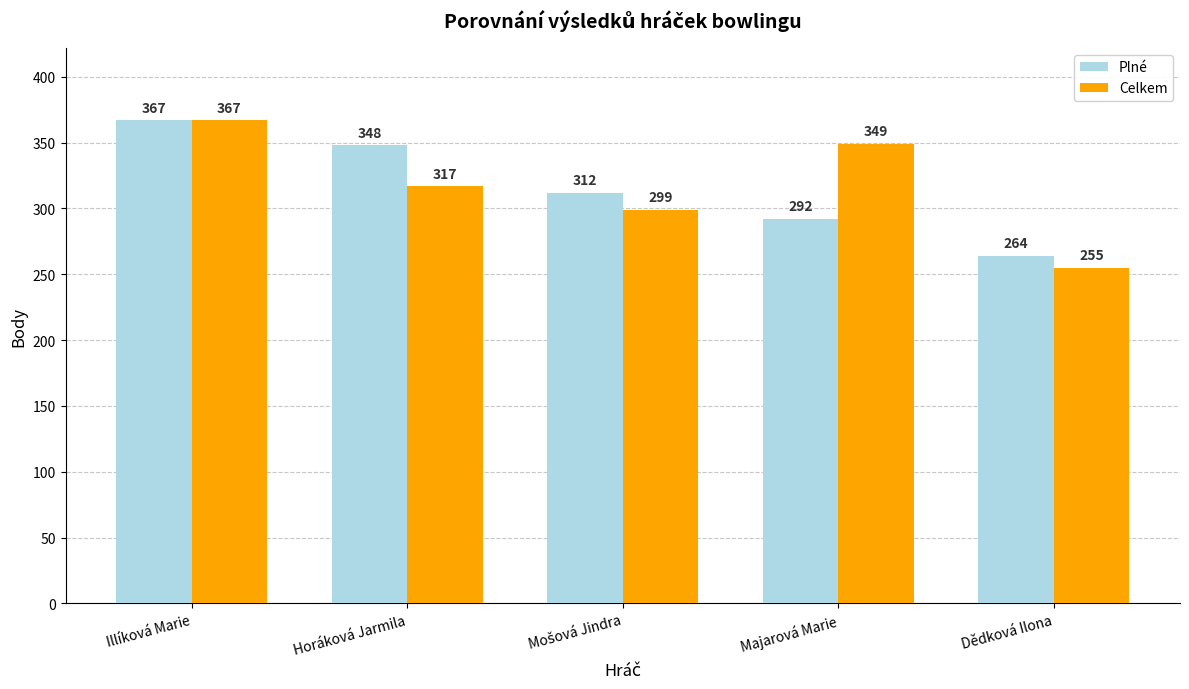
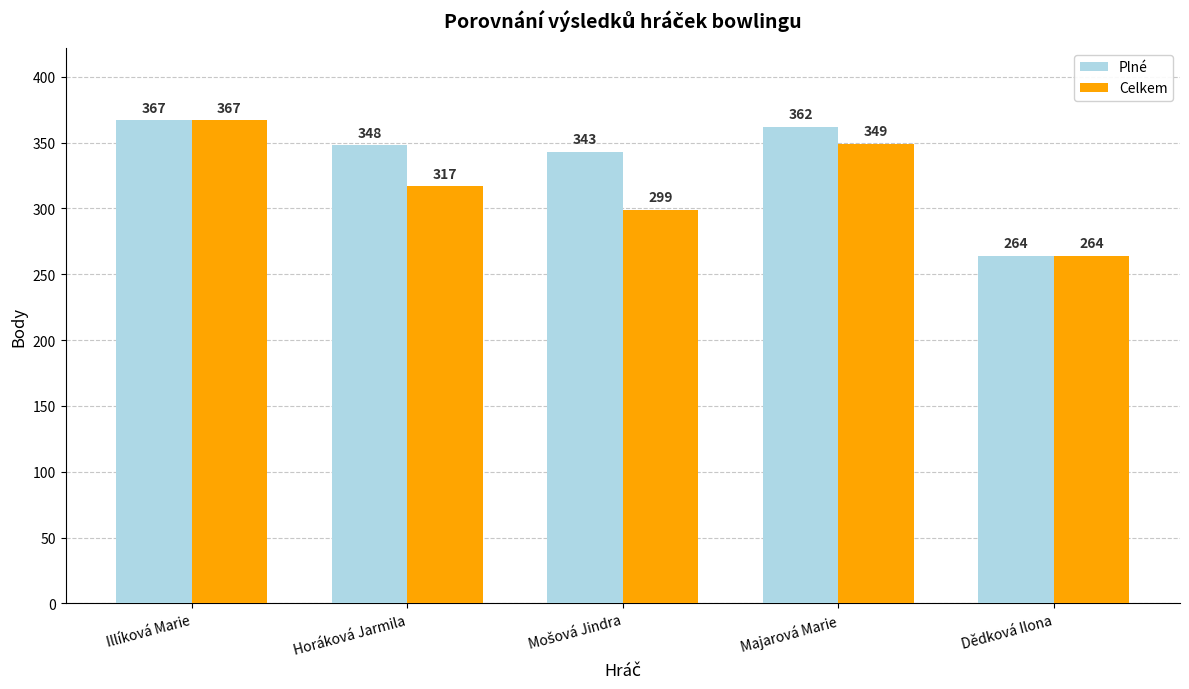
Plné, Mošová Jindra: 312 -> 343
Plné, Majarová Marie: 292 -> 362
Celkem, Dědková Ilona: 255 -> 264
